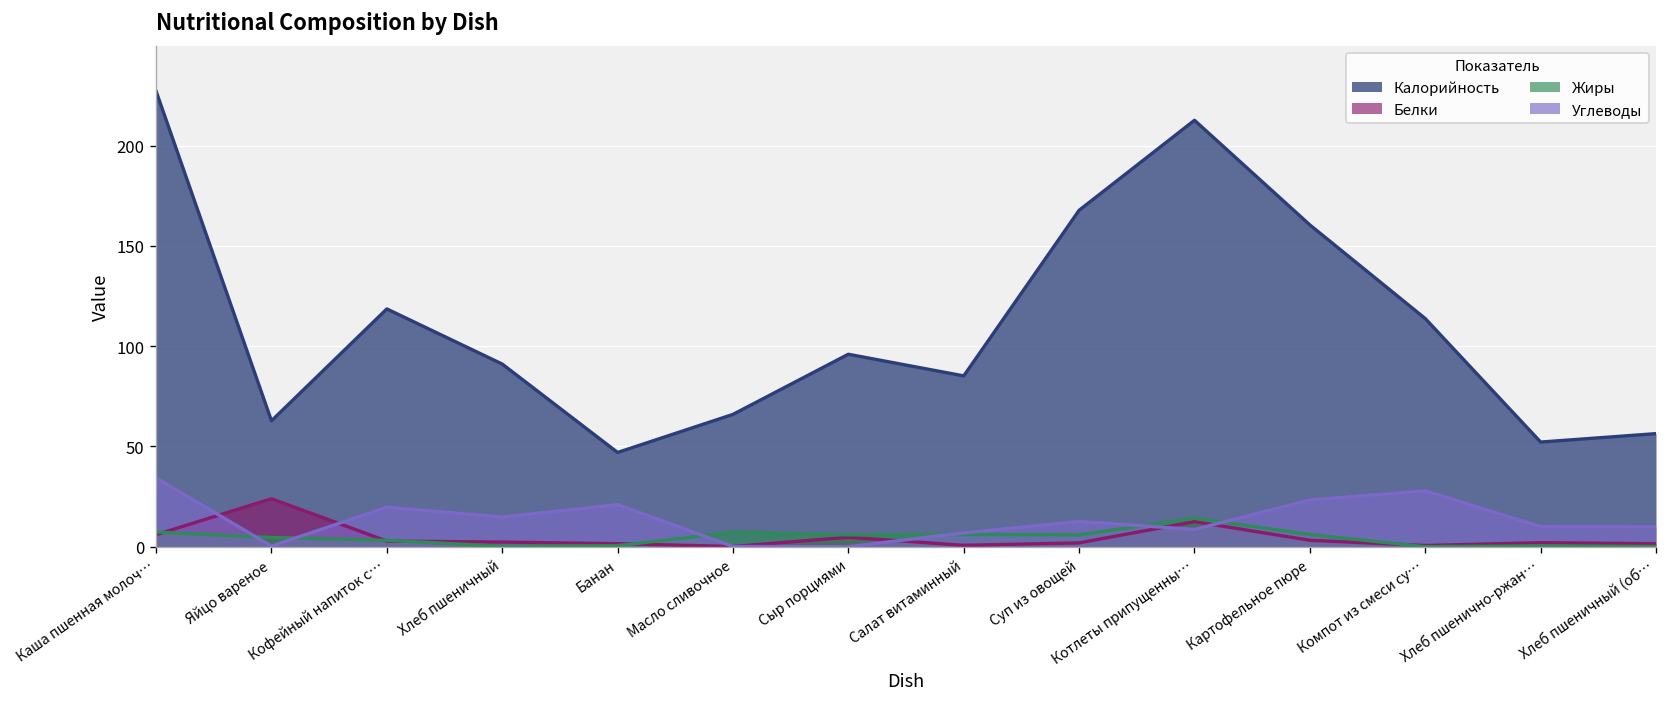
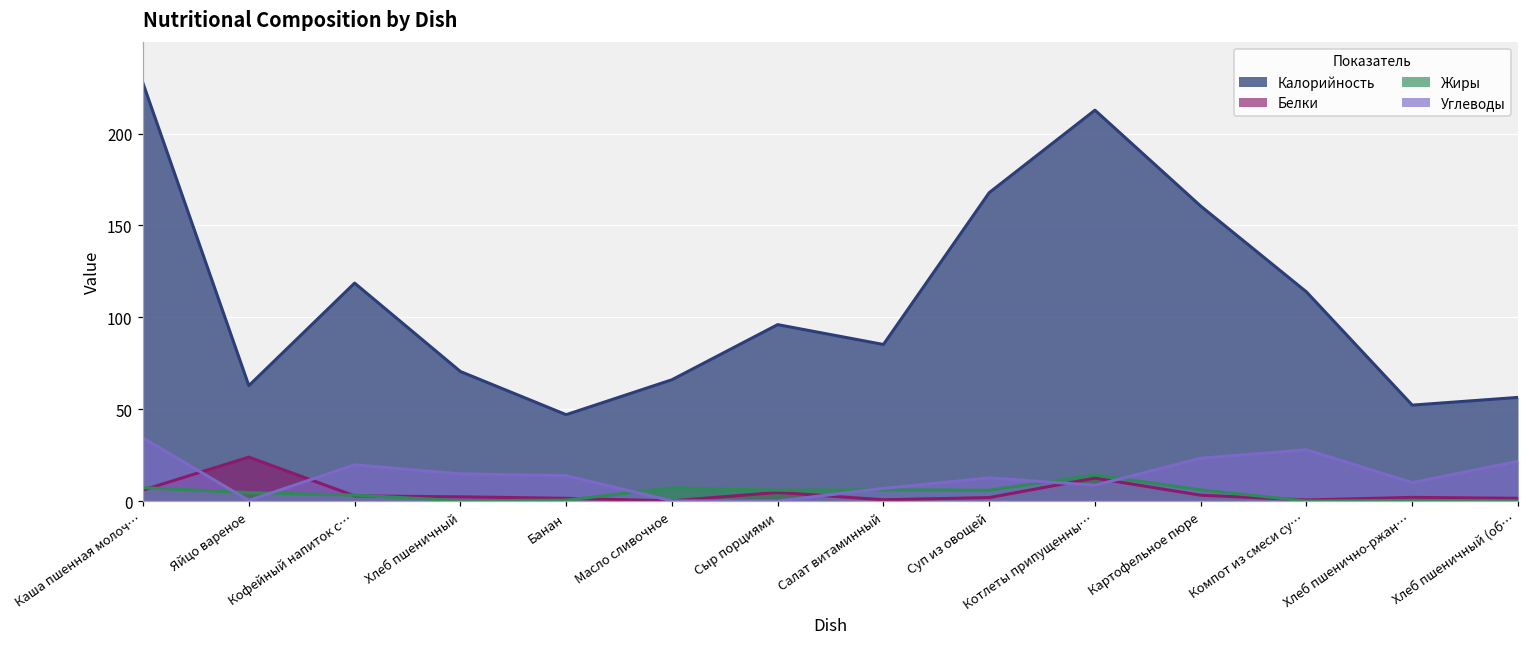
Калорийность, Хлеб пшеничный: 91 -> 71
Углеводы, Банан: 21 -> 14
Углеводы, Хлеб пшеничный (об…: 10 -> 22
